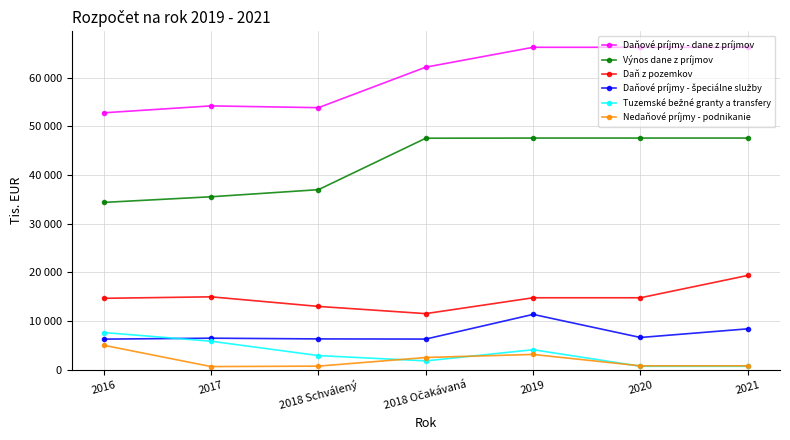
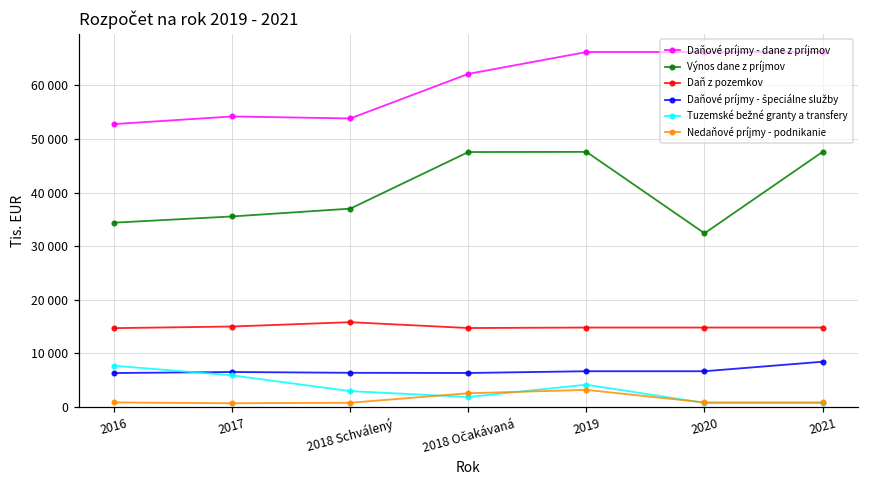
Nedaňové príjmy - podnikanie, 2016: 5000 -> 1000
Daň z pozemkov, 2018 Schválený: 13000 -> 16000
Daň z pozemkov, 2018 Očakávaná: 12000 -> 15000
Daňové príjmy - špeciálne služby, 2019: 11000 -> 7000
Výnos dane z príjmov, 2020: 48000 -> 32000
Daň z pozemkov, 2021: 19000 -> 15000
